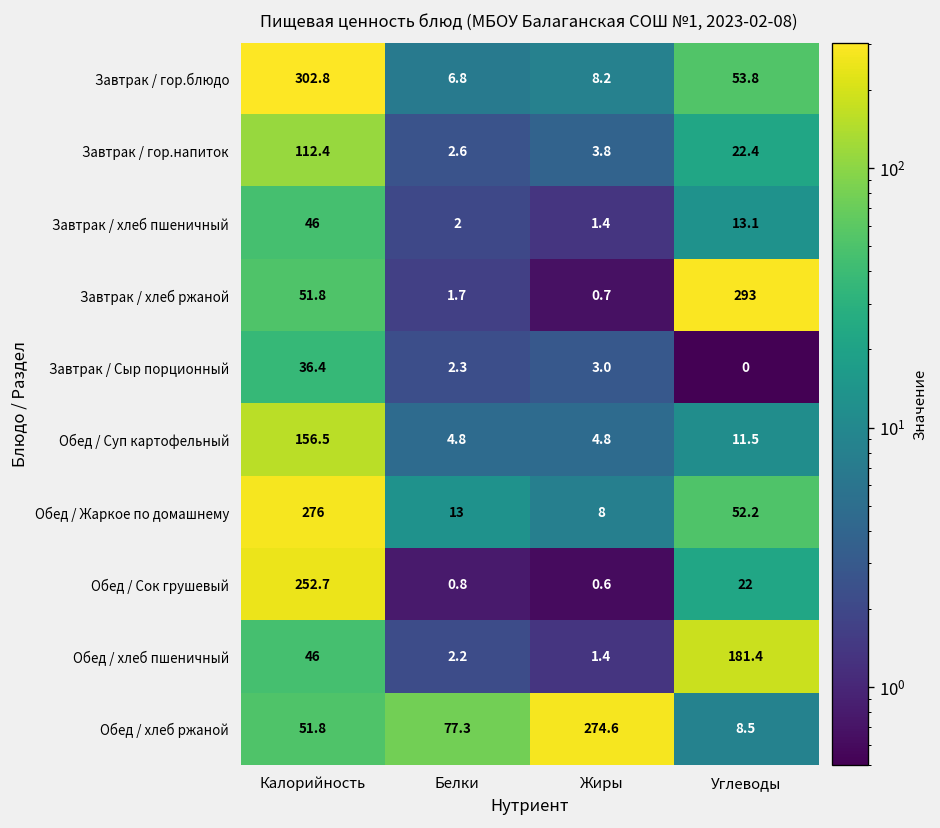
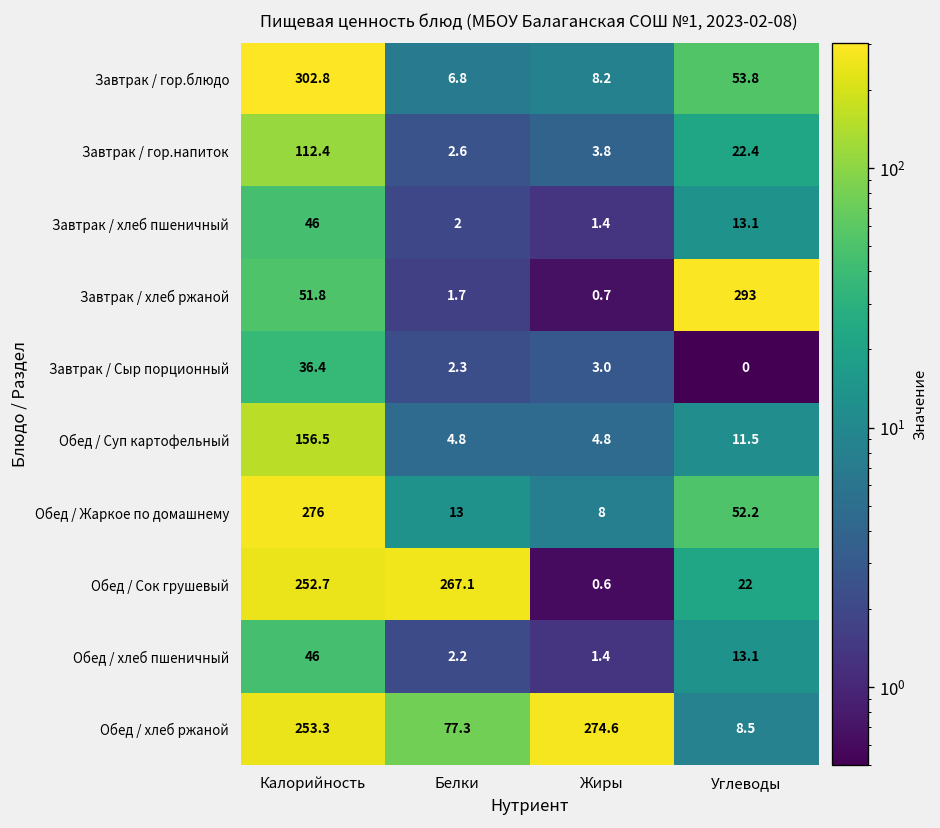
Обед / Сок грушевый, Белки: 0.8 -> 267.1
Обед / хлеб пшеничный, Углеводы: 181.4 -> 13.1
Обед / хлеб ржаной, Калорийность: 51.8 -> 253.3
